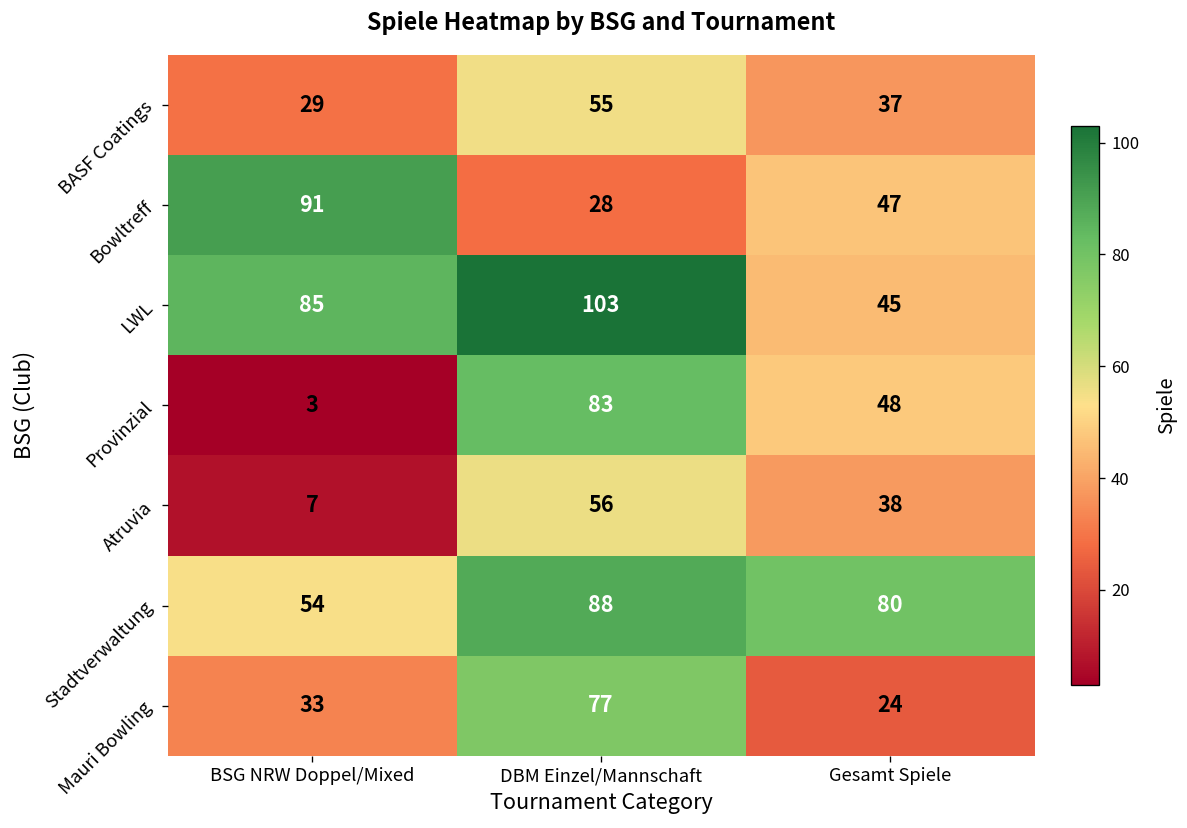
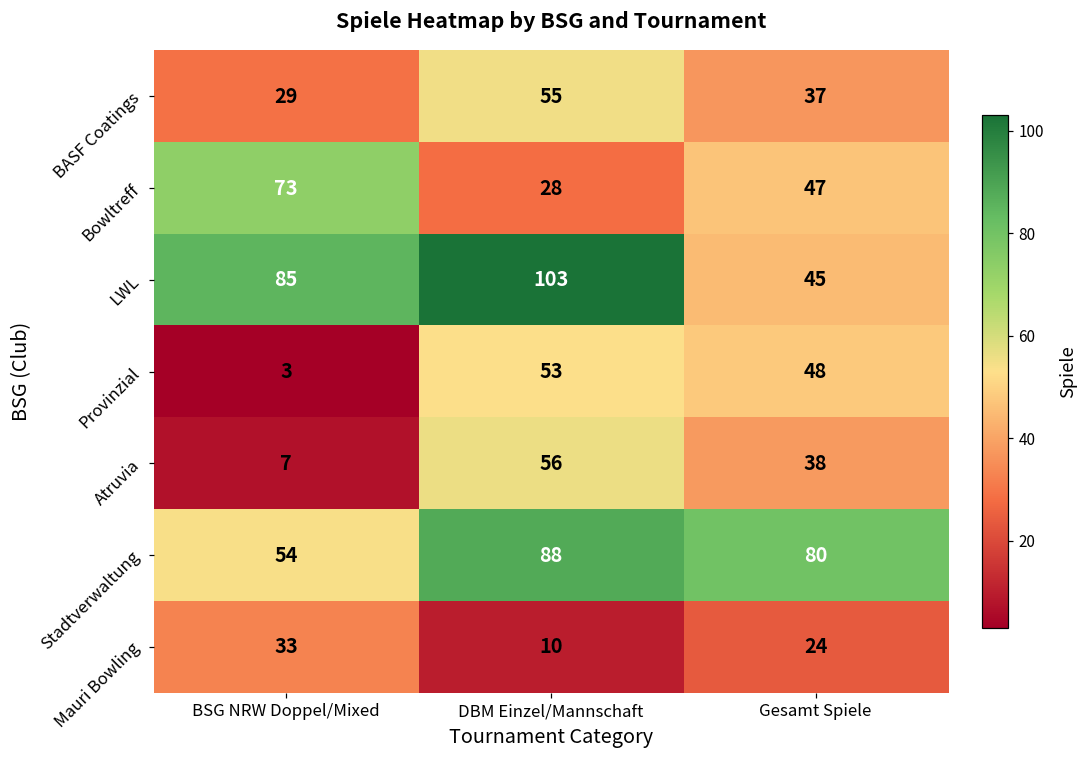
Bowltreff, BSG NRW Doppel/Mixed: 91 -> 73
Provinzial, DBM Einzel/Mannschaft: 83 -> 53
Mauri Bowling, DBM Einzel/Mannschaft: 77 -> 10
